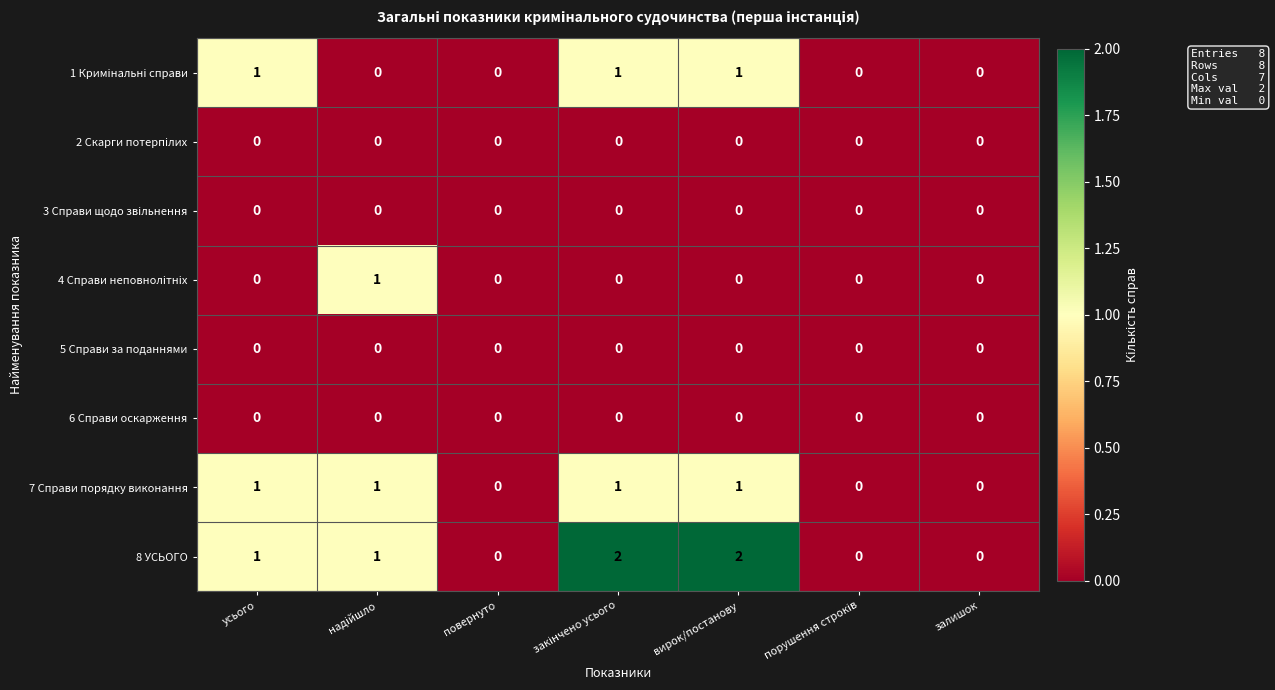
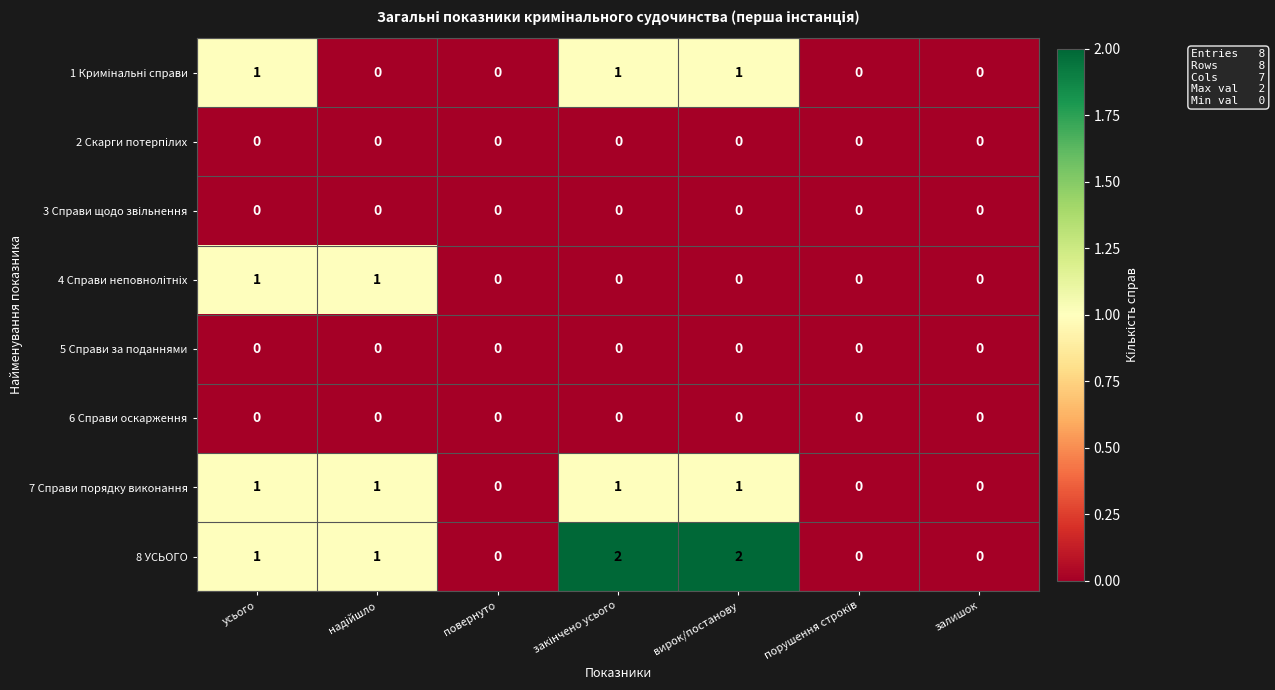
4 Справи неповнолітніх, усього: 0 -> 1
